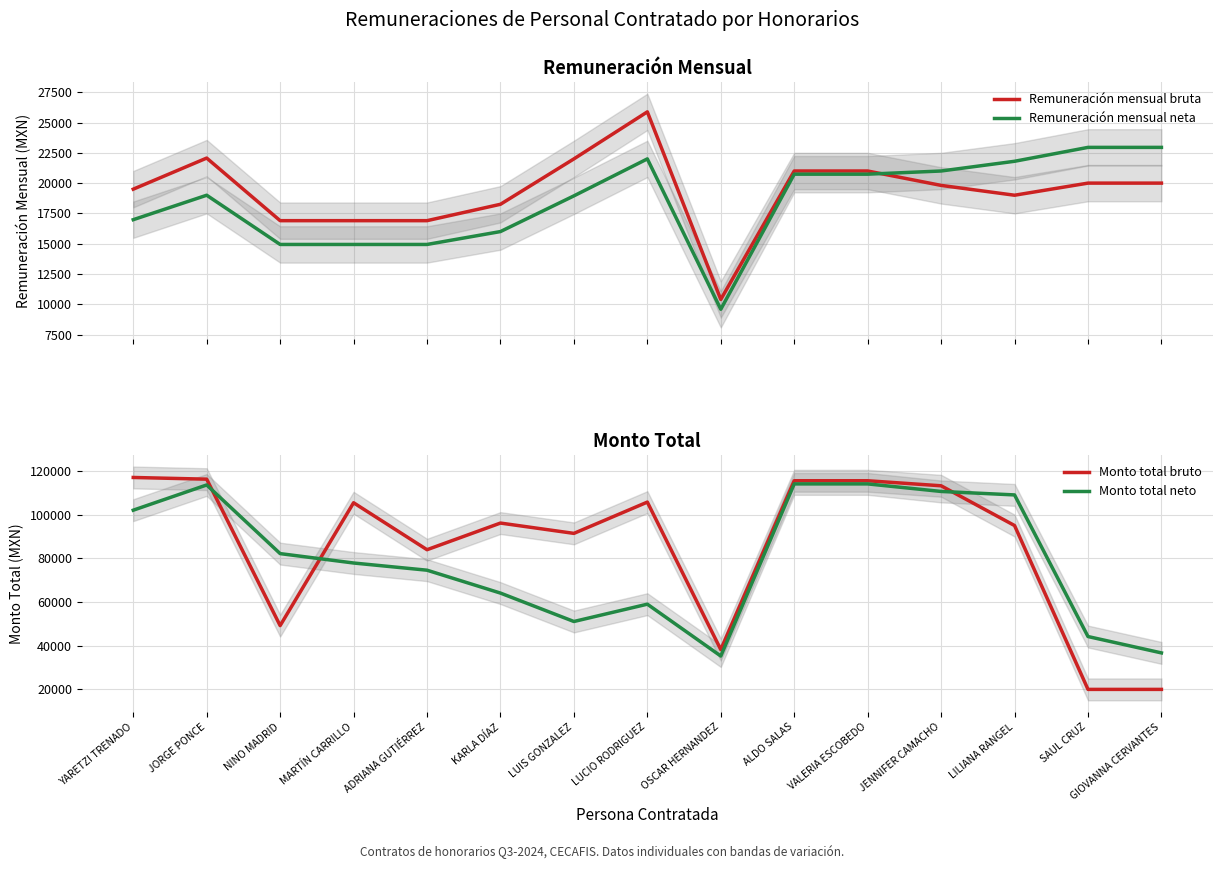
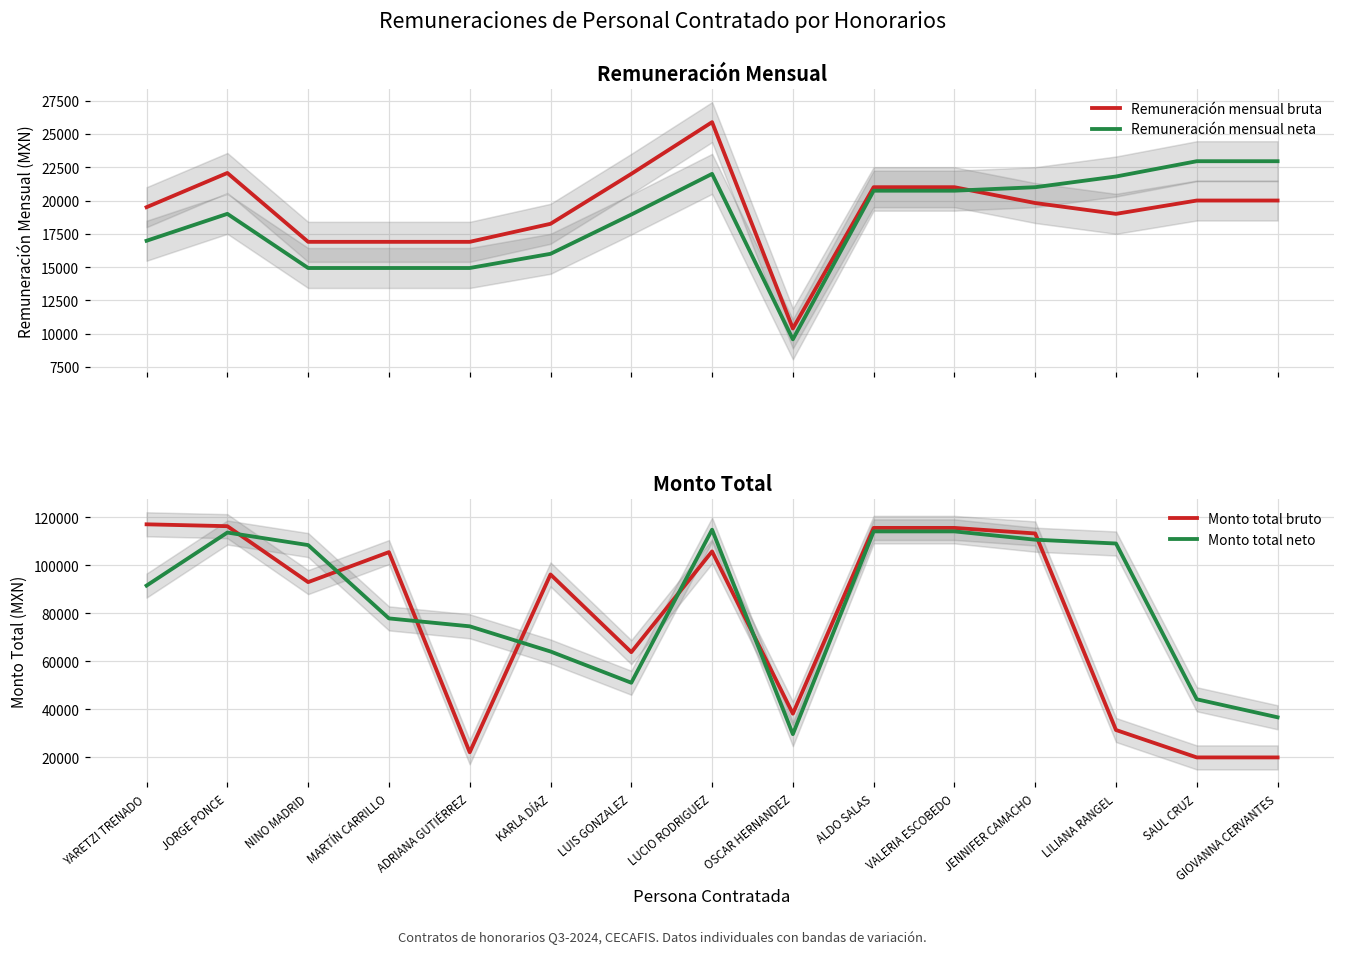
Monto Total, Monto total neto, YARETZI TRENADO: 102000 -> 92000
Monto Total, Monto total bruto, NINO MADRID: 49000 -> 93000
Monto Total, Monto total neto, NINO MADRID: 82000 -> 108000
Monto Total, Monto total bruto, ADRIANA GUTIÉRREZ: 84000 -> 22000
Monto Total, Monto total bruto, LUIS GONZALEZ: 91000 -> 64000
Monto Total, Monto total neto, LUCIO RODRIGUEZ: 59000 -> 115000
Monto Total, Monto total neto, OSCAR HERNANDEZ: 35000 -> 30000
Monto Total, Monto total bruto, LILIANA RANGEL: 95000 -> 31000
